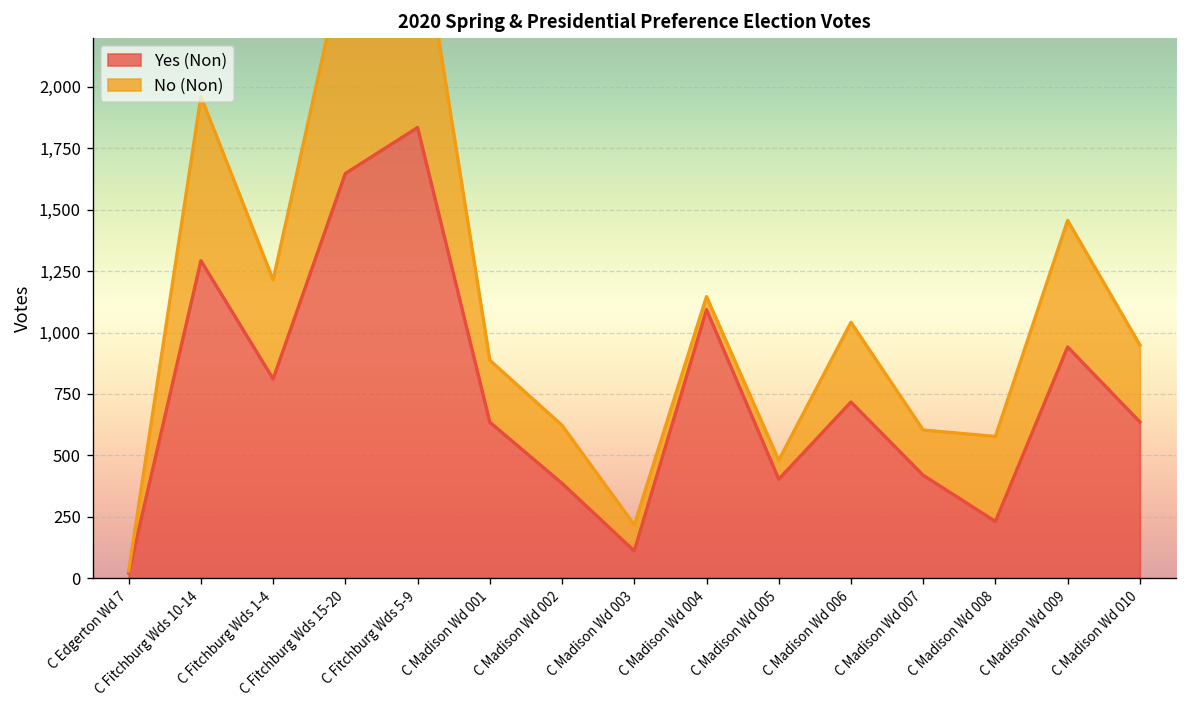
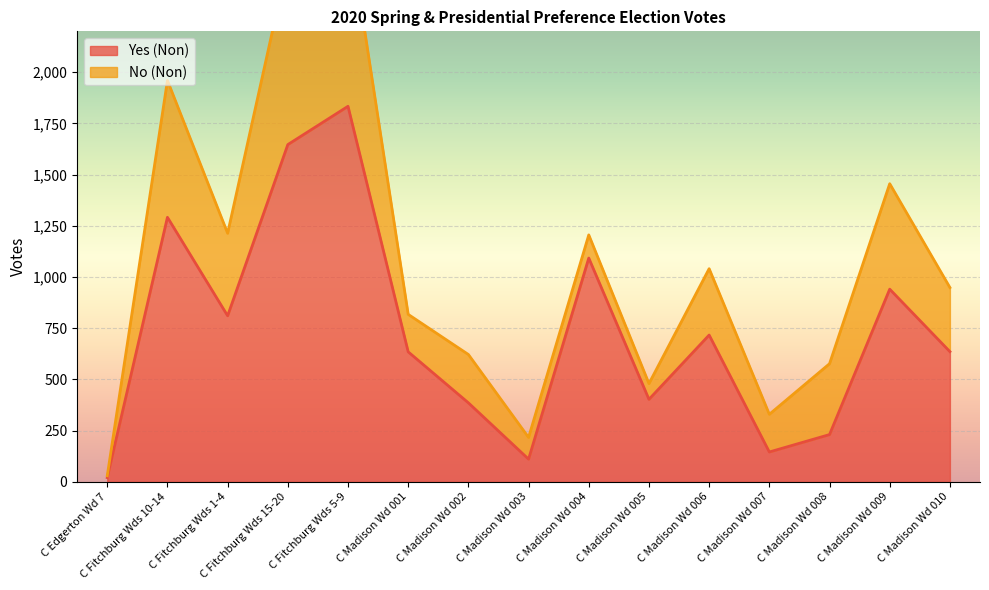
No (Non), C Madison Wd 001: 250 -> 180
No (Non), C Madison Wd 004: 50 -> 110
Yes (Non), C Madison Wd 007: 420 -> 150
